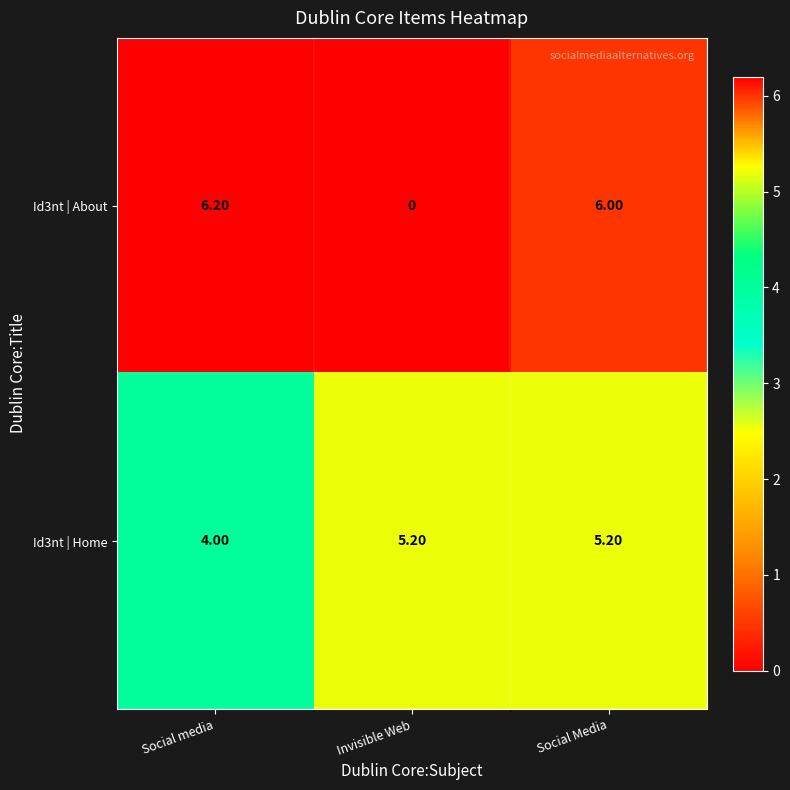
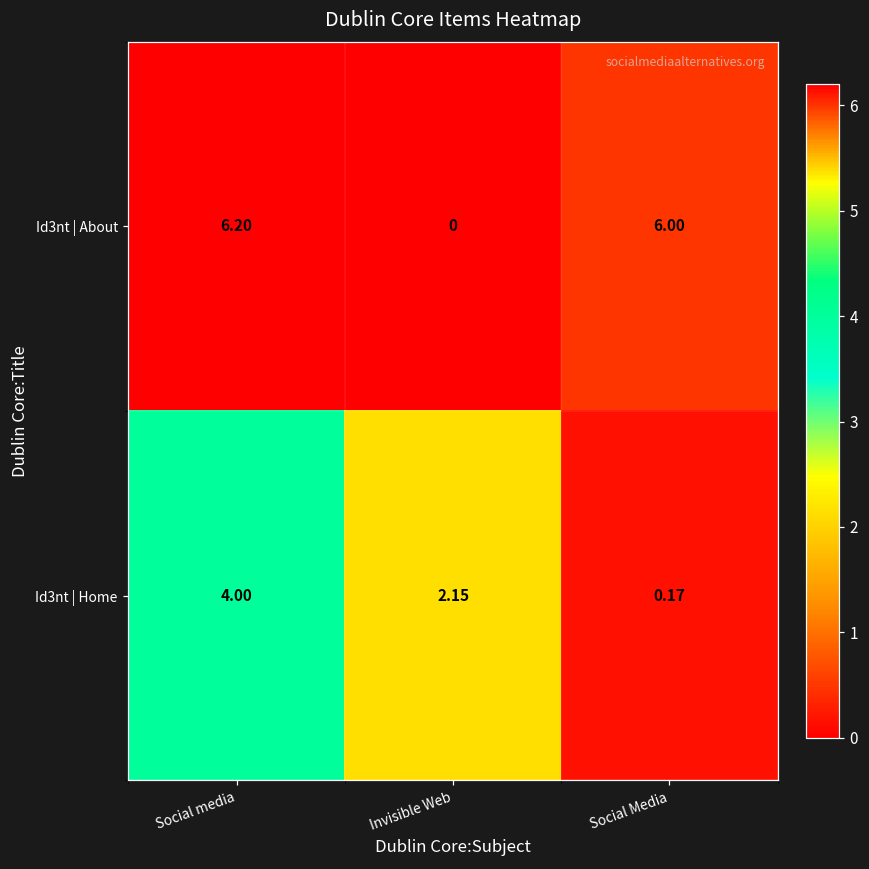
Id3nt | Home, Invisible Web: 5.20 -> 2.15
Id3nt | Home, Social Media: 5.20 -> 0.17
